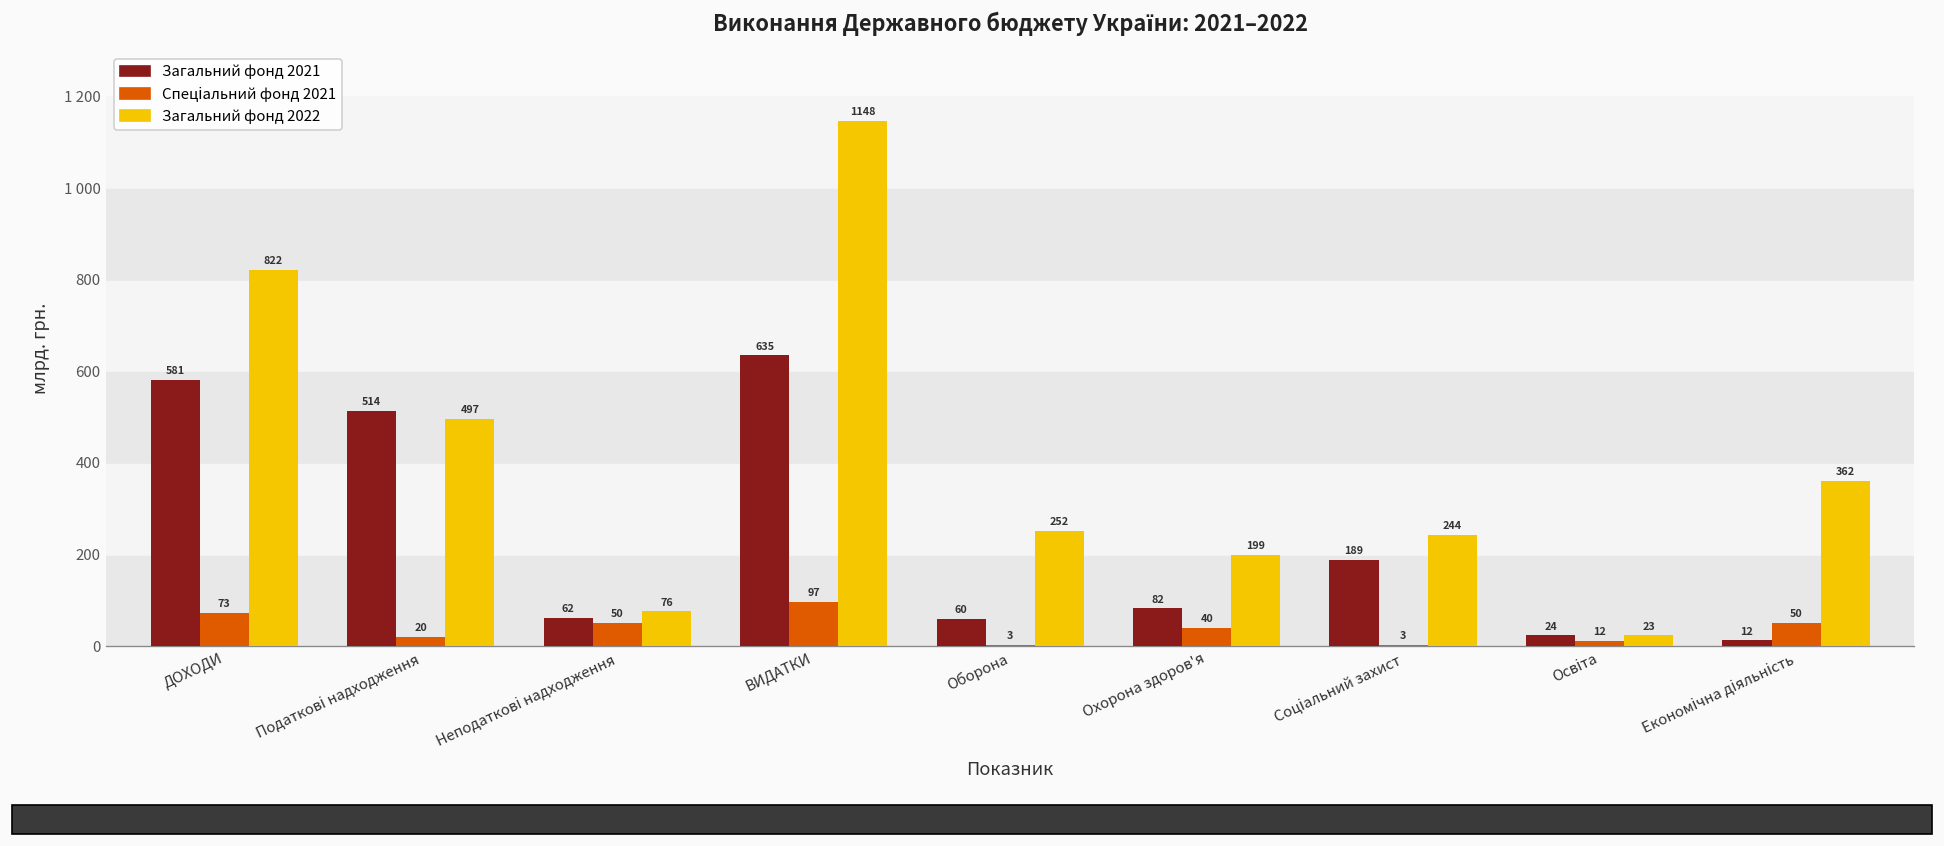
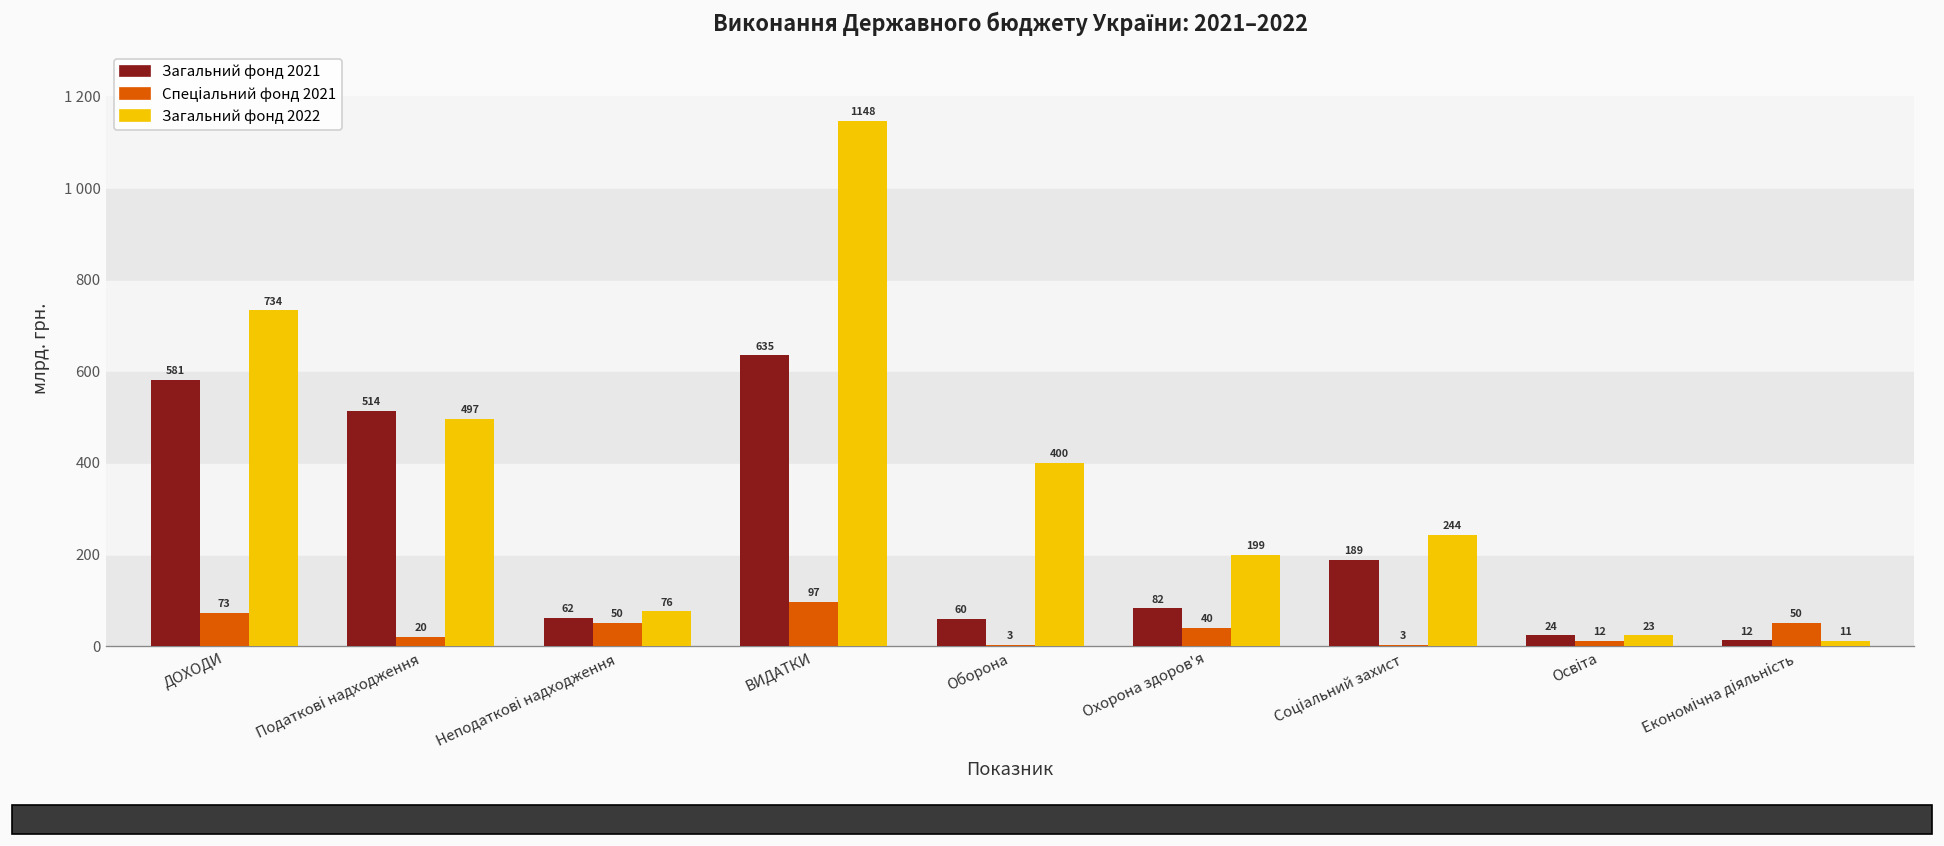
Загальний фонд 2022, ДОХОДИ: 822 -> 734
Загальний фонд 2022, Оборона: 252 -> 400
Загальний фонд 2022, Економічна діяльність: 362 -> 11
